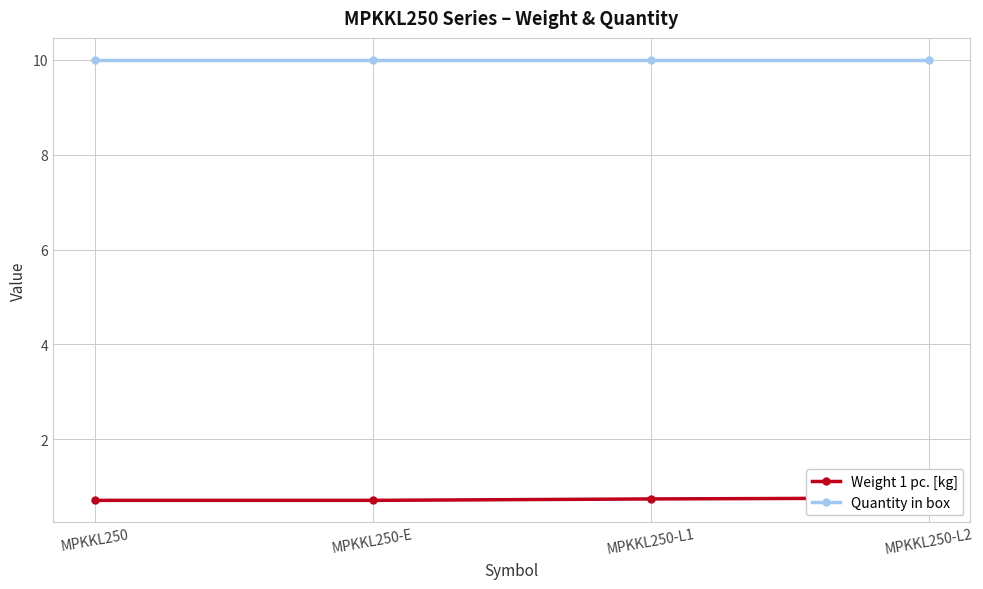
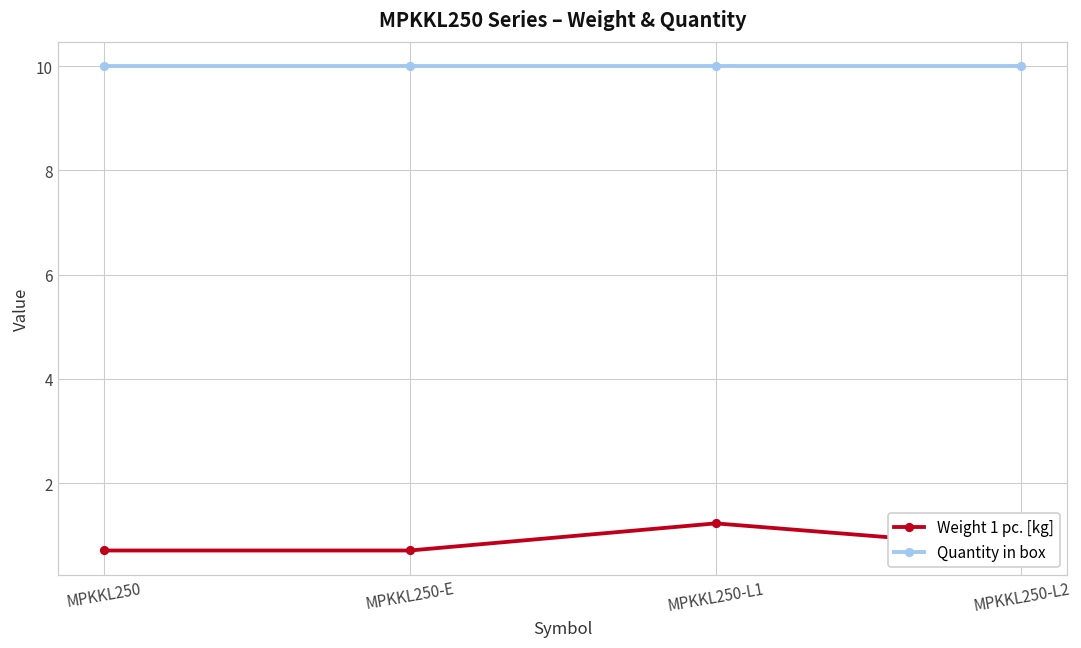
Weight 1 pc. [kg], MPKKL250-L1: 0.7 -> 1.2
